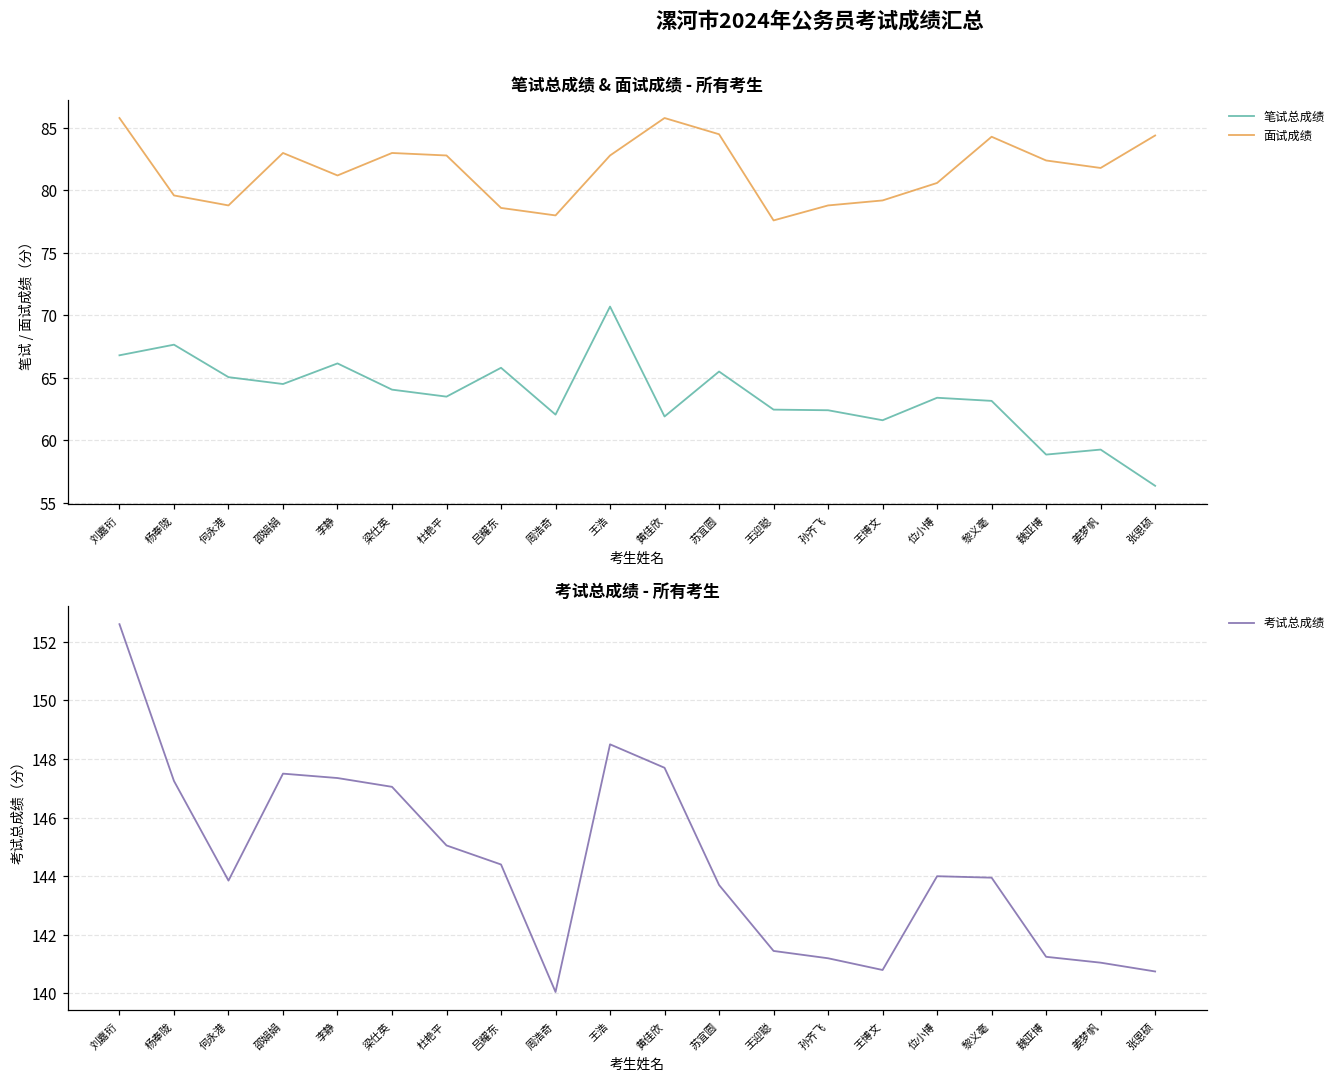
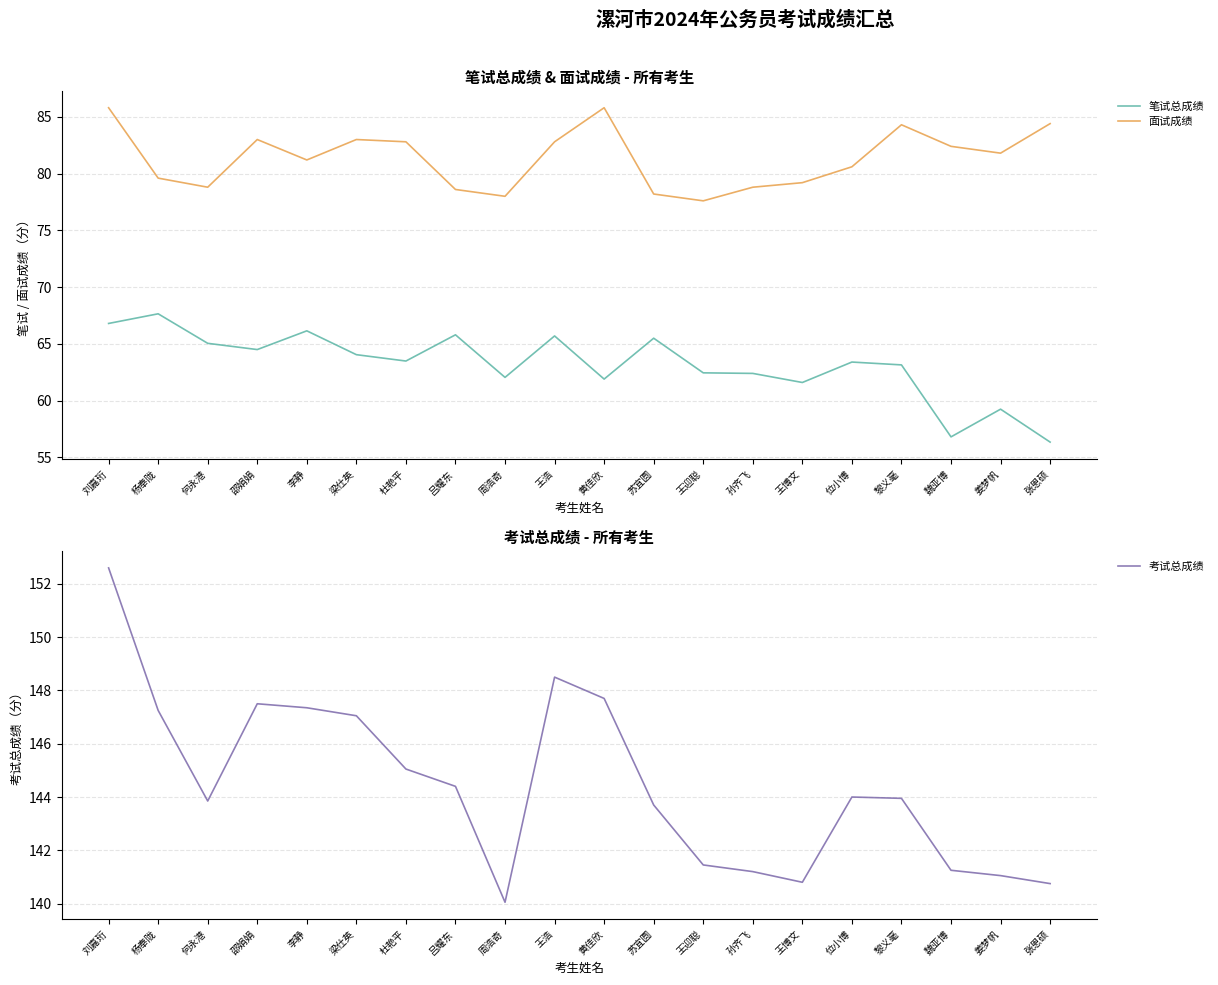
笔试总成绩 & 面试成绩 - 所有考生, 笔试总成绩, 王浩: 70.7 -> 65.7
笔试总成绩 & 面试成绩 - 所有考生, 面试成绩, 苏宜圆: 84.5 -> 78.2
笔试总成绩 & 面试成绩 - 所有考生, 笔试总成绩, 魏亚博: 58.9 -> 56.8
